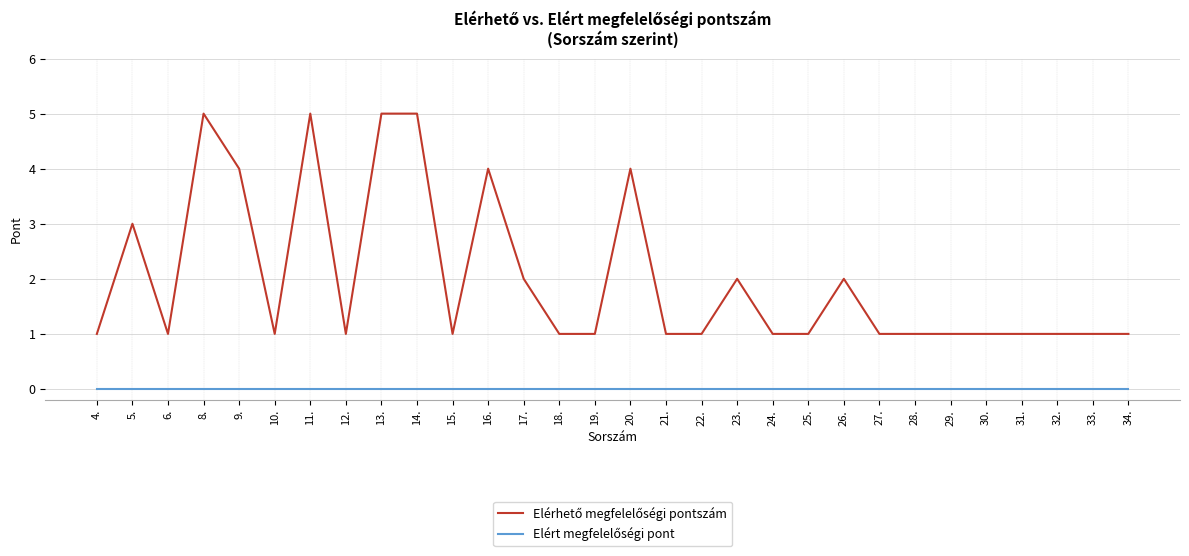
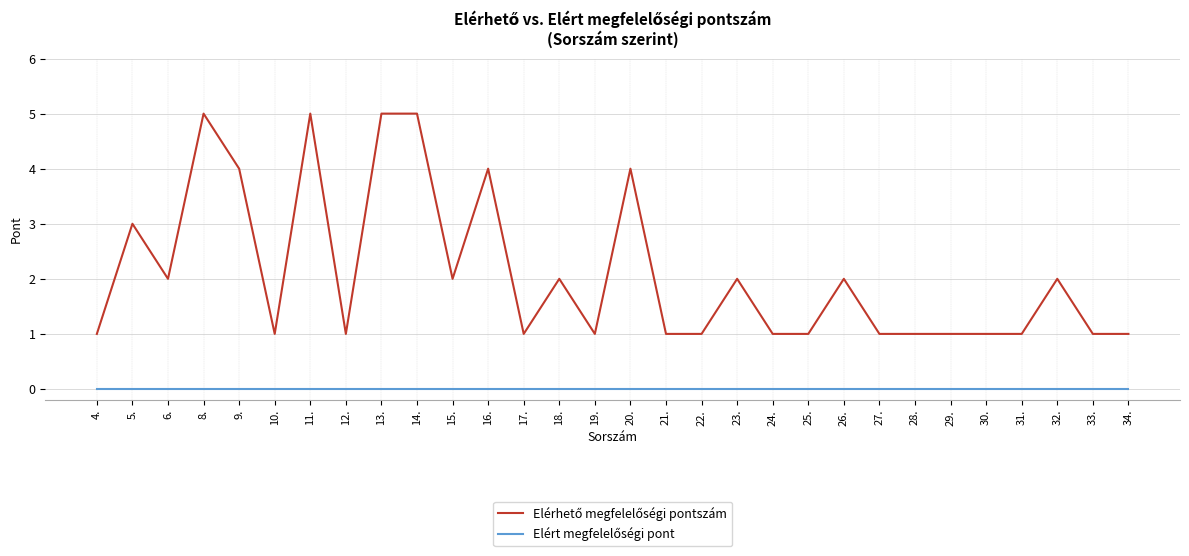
Elérhető megfelelőségi pontszám, 6.: 1 -> 2
Elérhető megfelelőségi pontszám, 15.: 1 -> 2
Elérhető megfelelőségi pontszám, 17.: 2 -> 1
Elérhető megfelelőségi pontszám, 18.: 1 -> 2
Elérhető megfelelőségi pontszám, 32.: 1 -> 2
